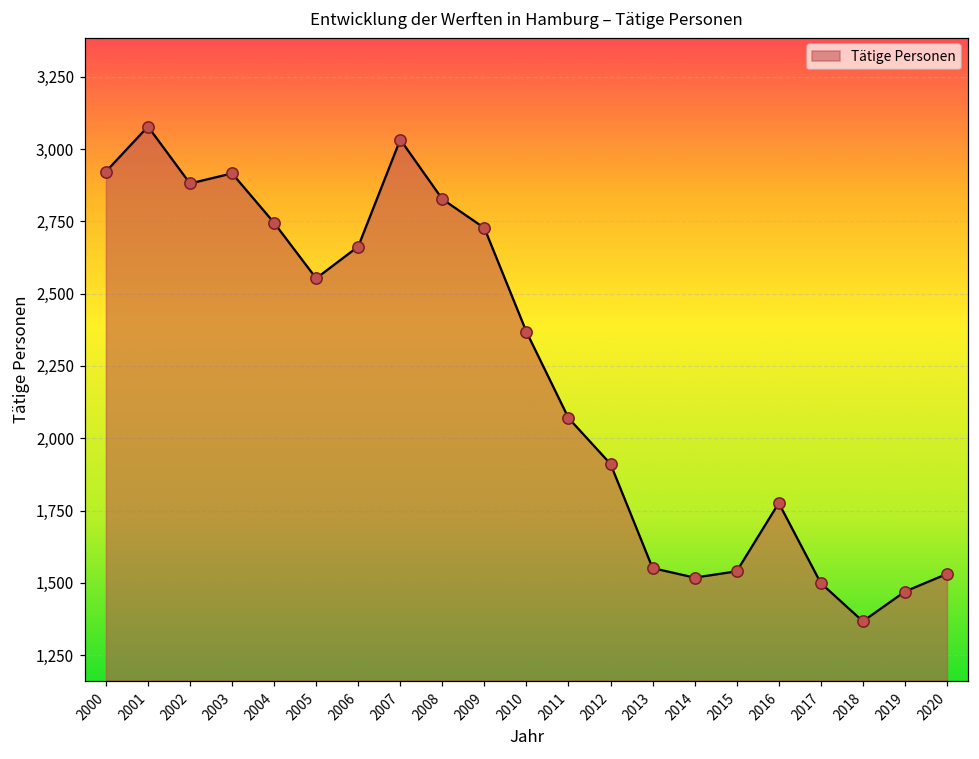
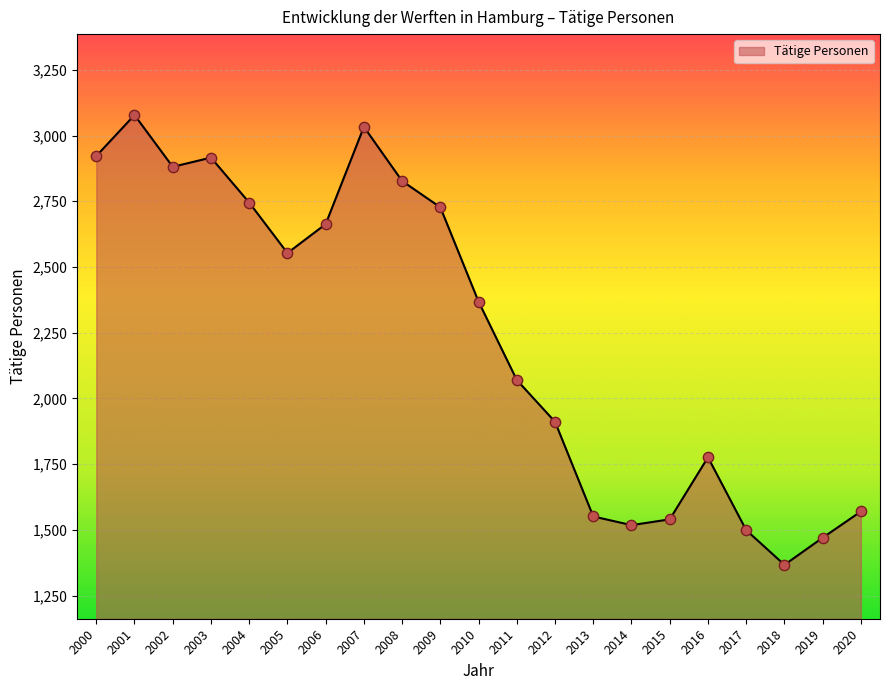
2020: 1,530 -> 1,570
